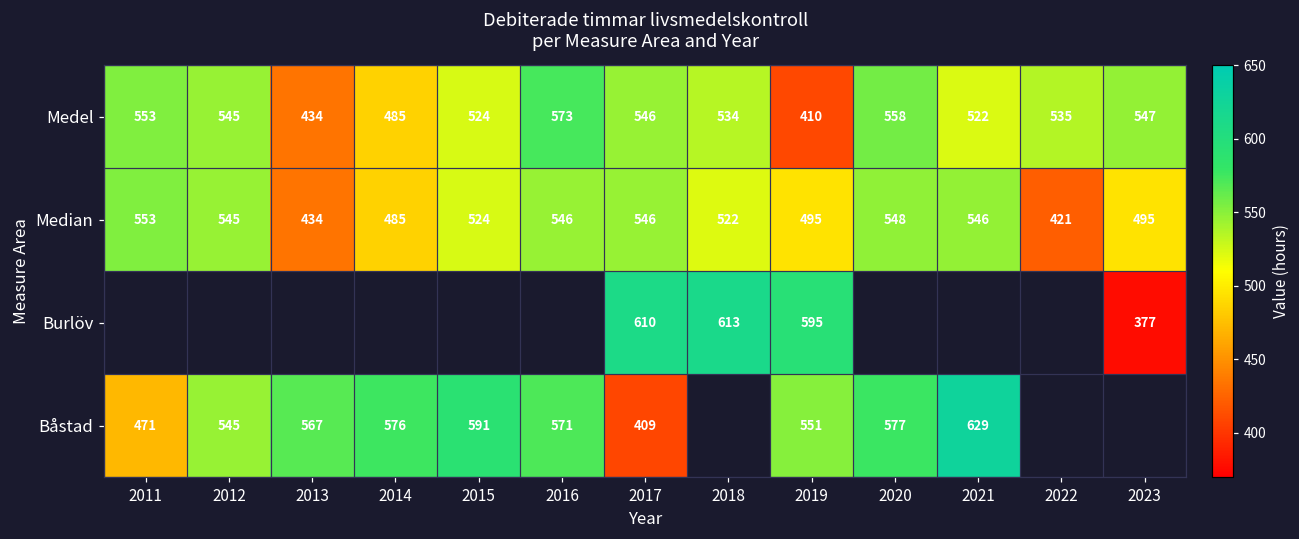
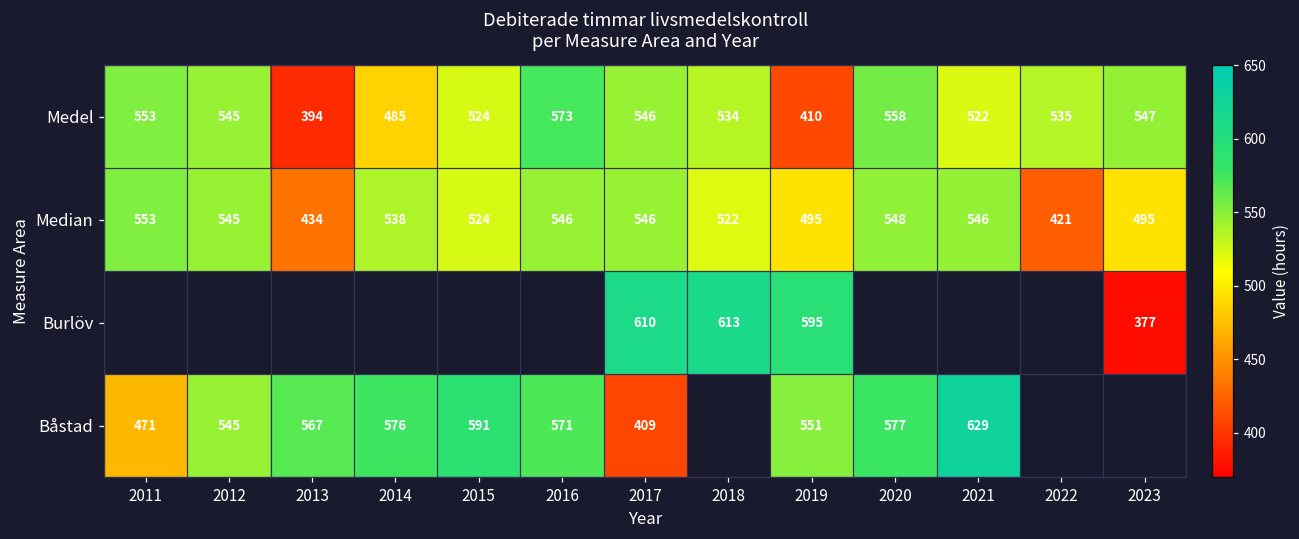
Medel, 2013: 434 -> 394
Median, 2014: 485 -> 538
